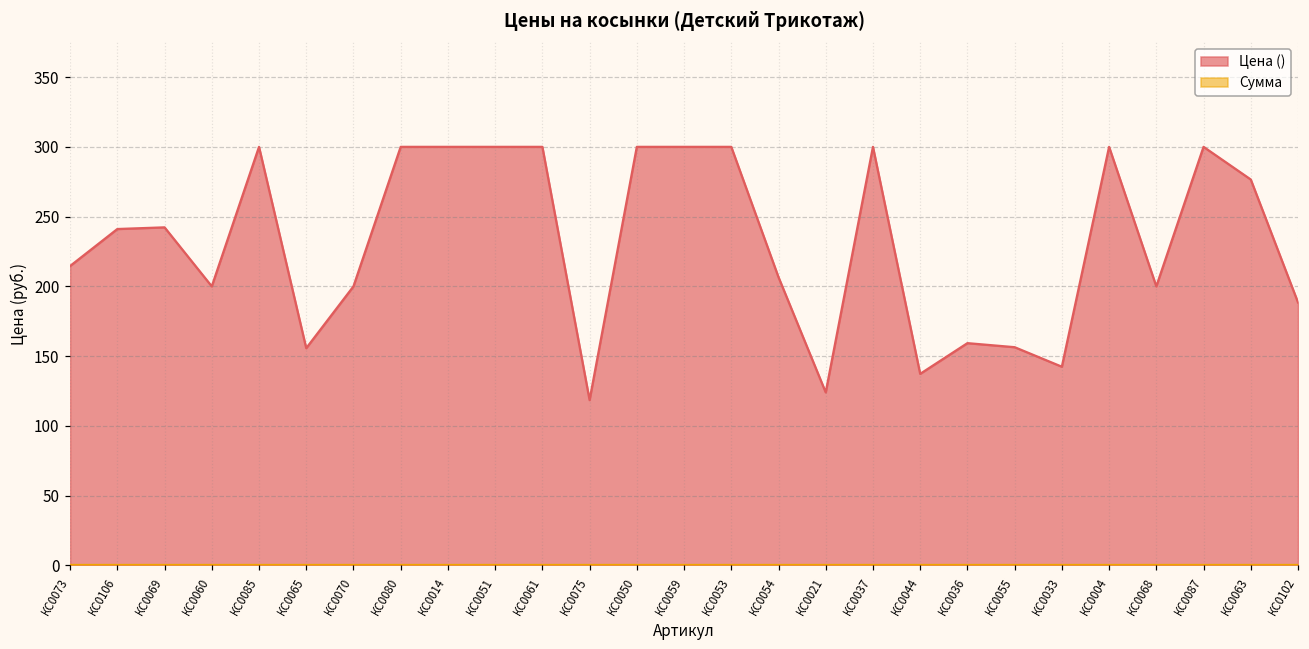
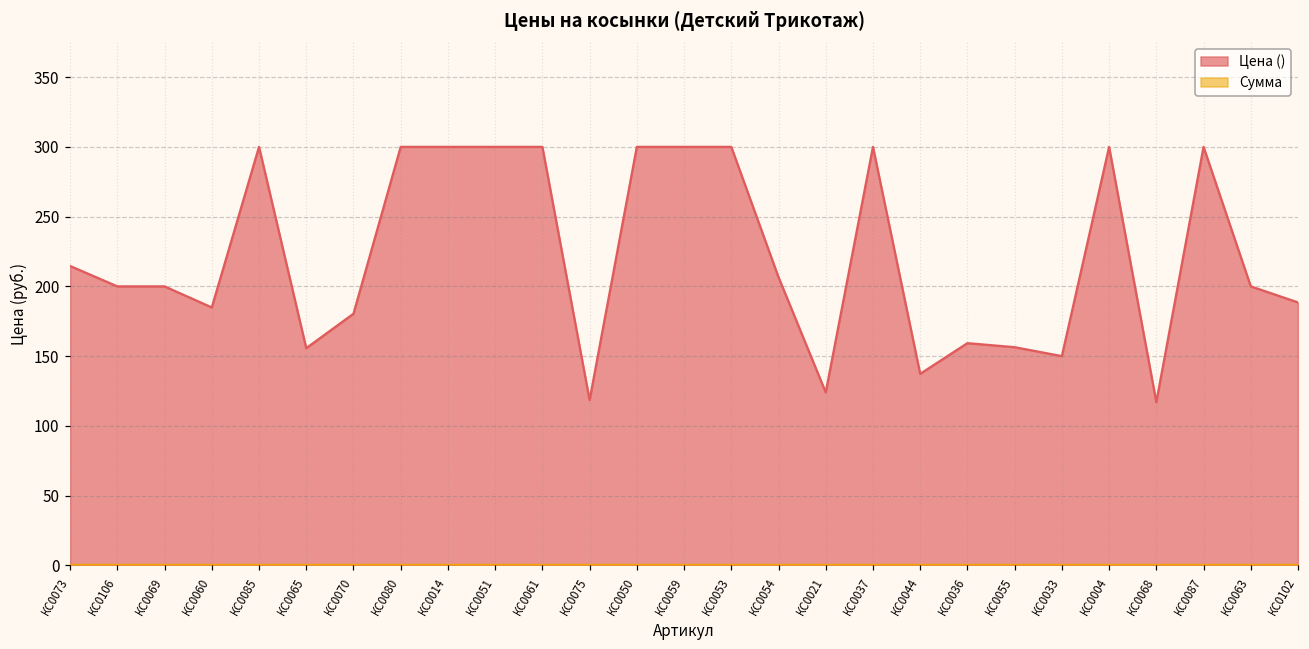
Цена (), КС0106: 241 -> 200
Цена (), КС0069: 242 -> 200
Цена (), КС0060: 200 -> 185
Цена (), КС0070: 200 -> 180
Цена (), КС0033: 142 -> 150
Цена (), КС0068: 200 -> 117
Цена (), КС0063: 277 -> 200
